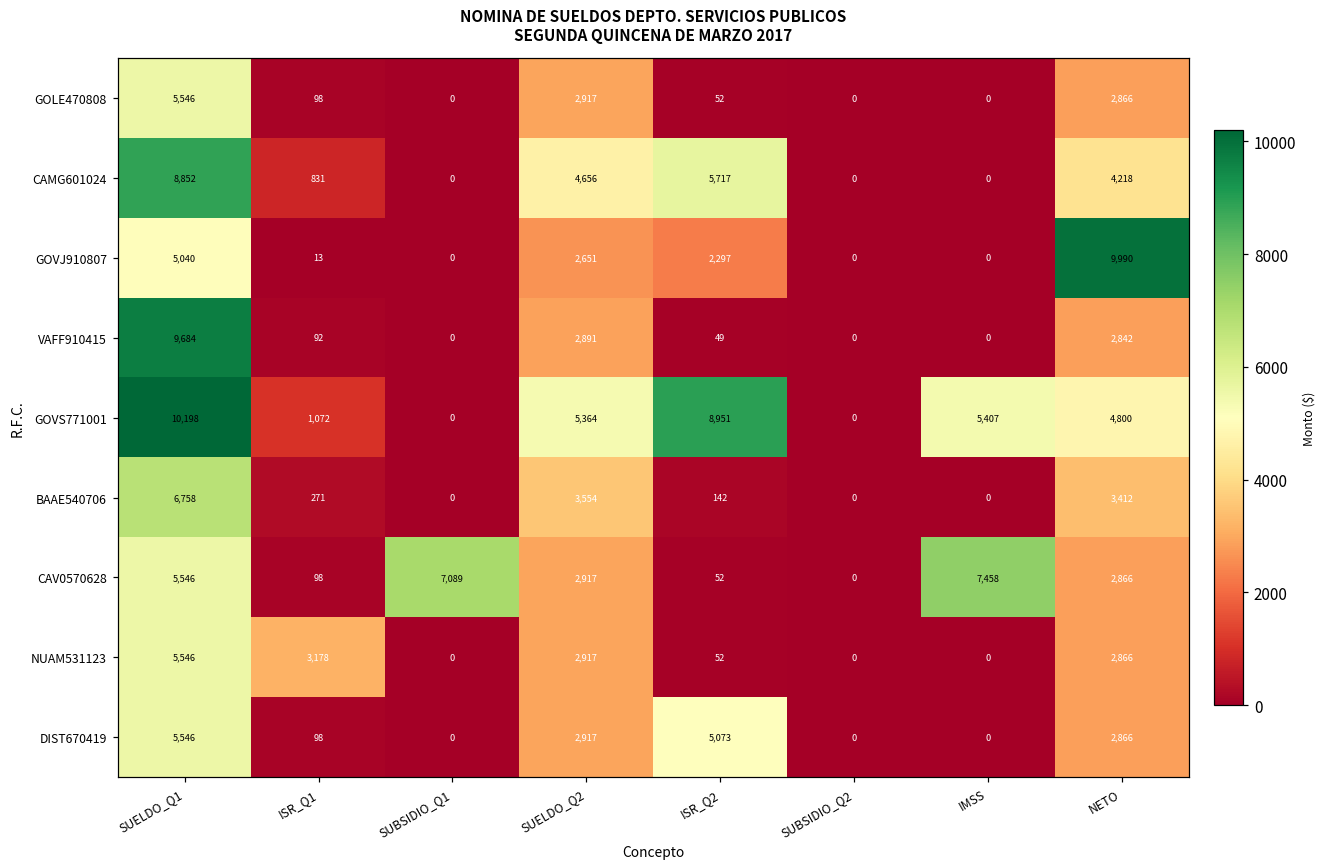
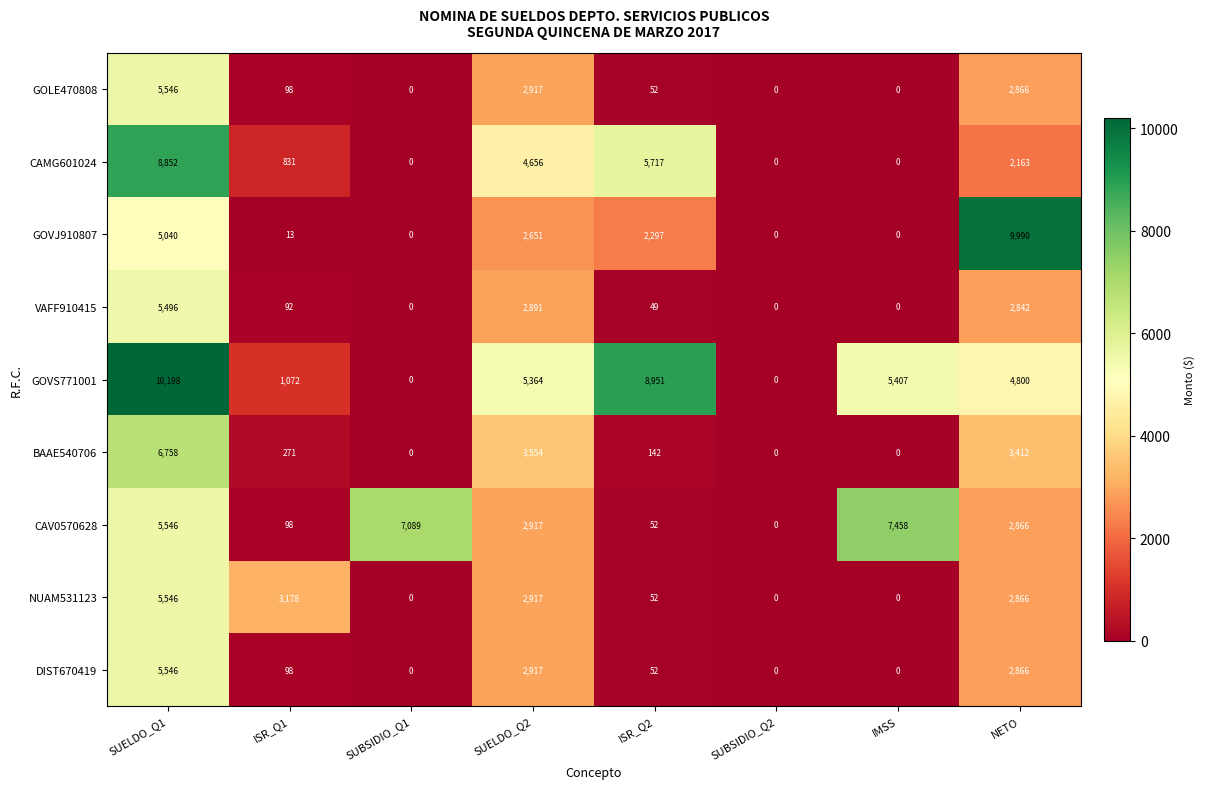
CAMG601024, NETO: 4,218 -> 2,163
VAFF910415, SUELDO_Q1: 9,684 -> 5,496
DIST670419, ISR_Q2: 5,073 -> 52
